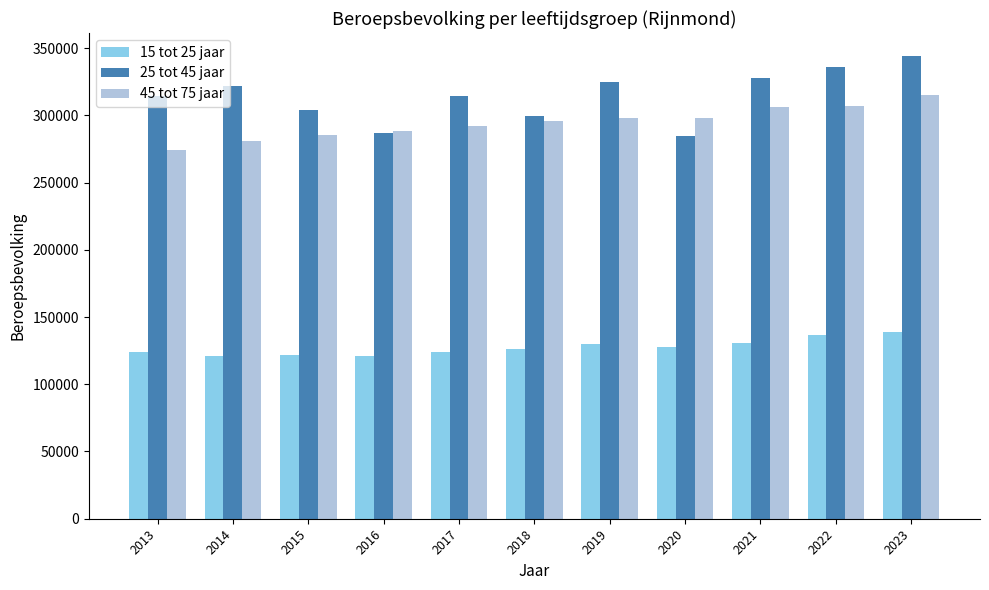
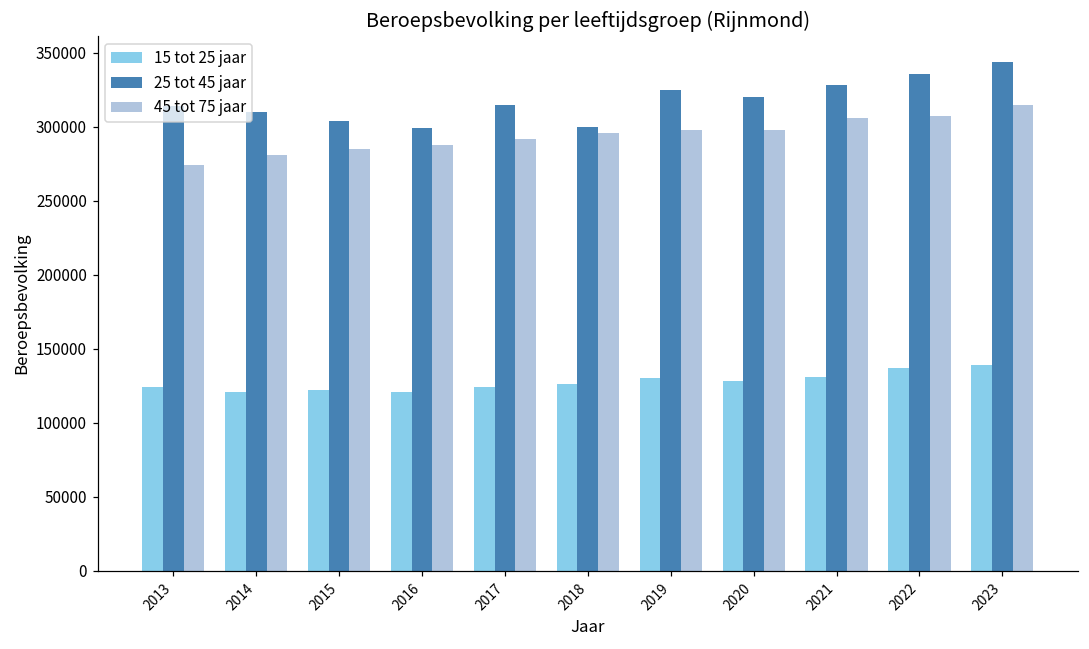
25 tot 45 jaar, 2014: 322000 -> 310000
25 tot 45 jaar, 2016: 287000 -> 299000
25 tot 45 jaar, 2020: 285000 -> 320000
